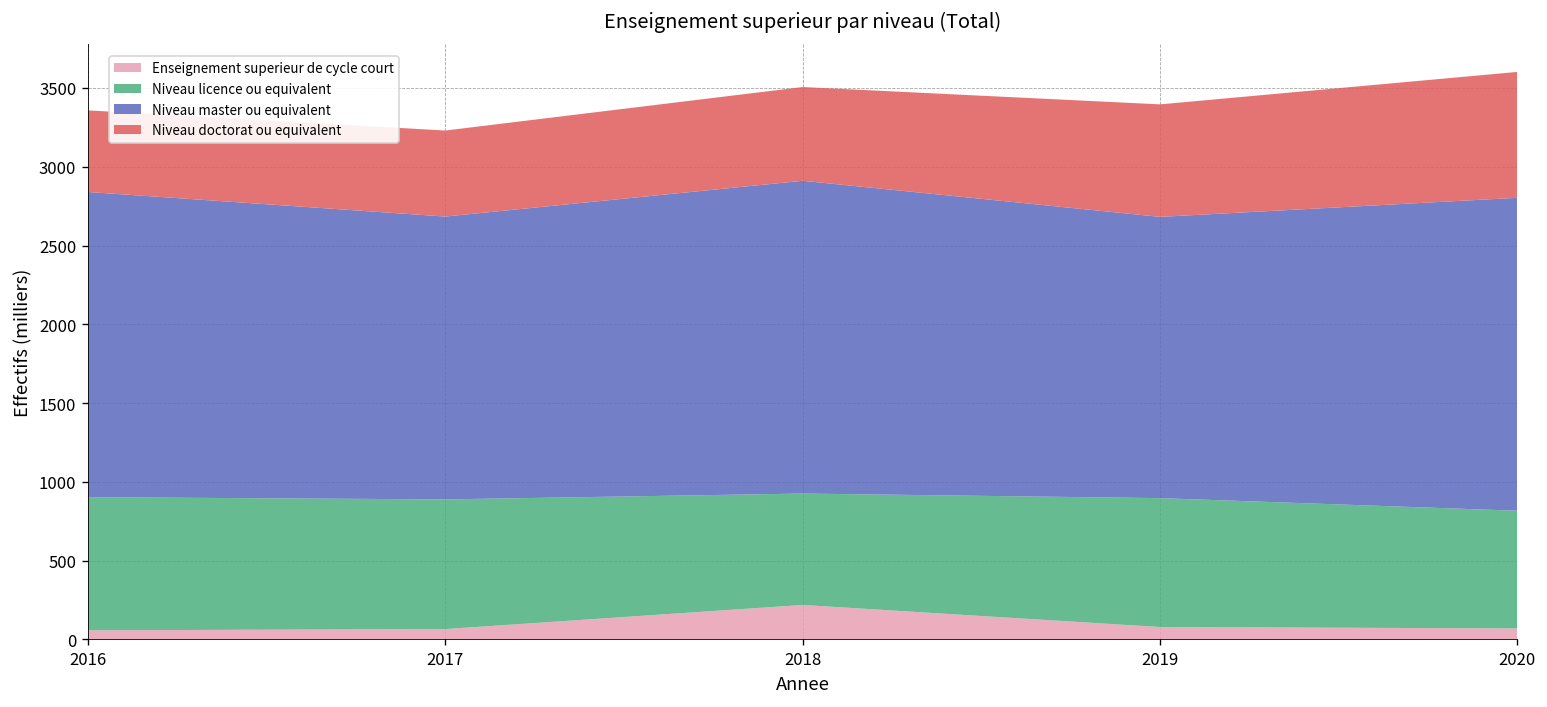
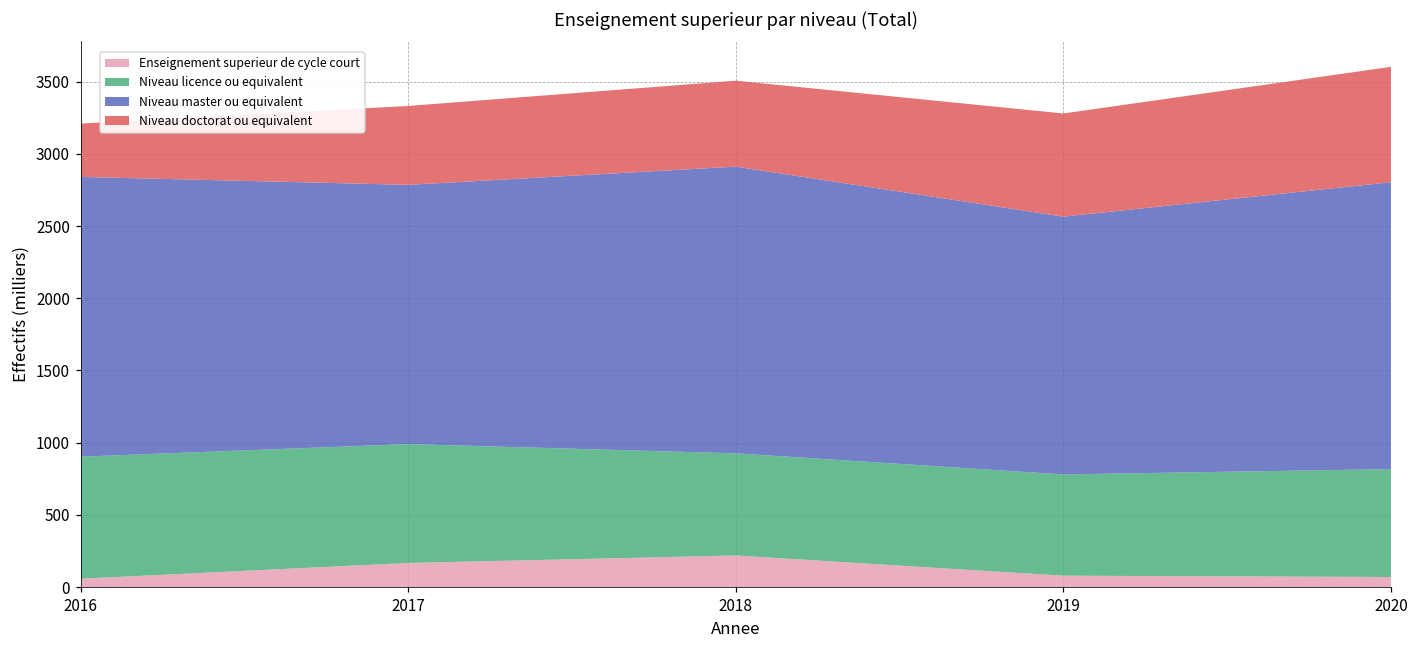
Niveau doctorat ou equivalent, 2016: 520 -> 370
Enseignement superieur de cycle court, 2017: 70 -> 170
Niveau licence ou equivalent, 2019: 820 -> 700
